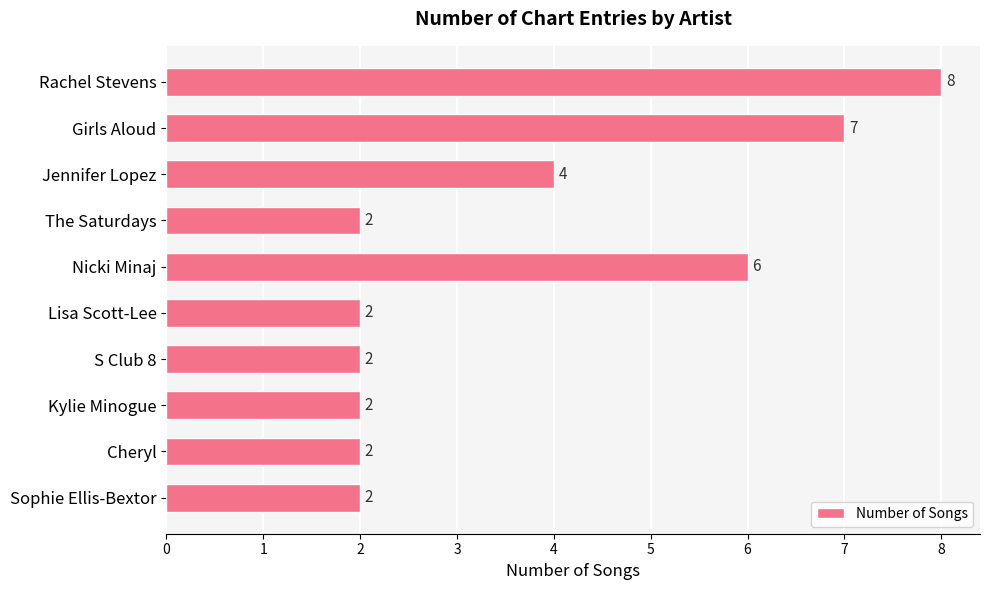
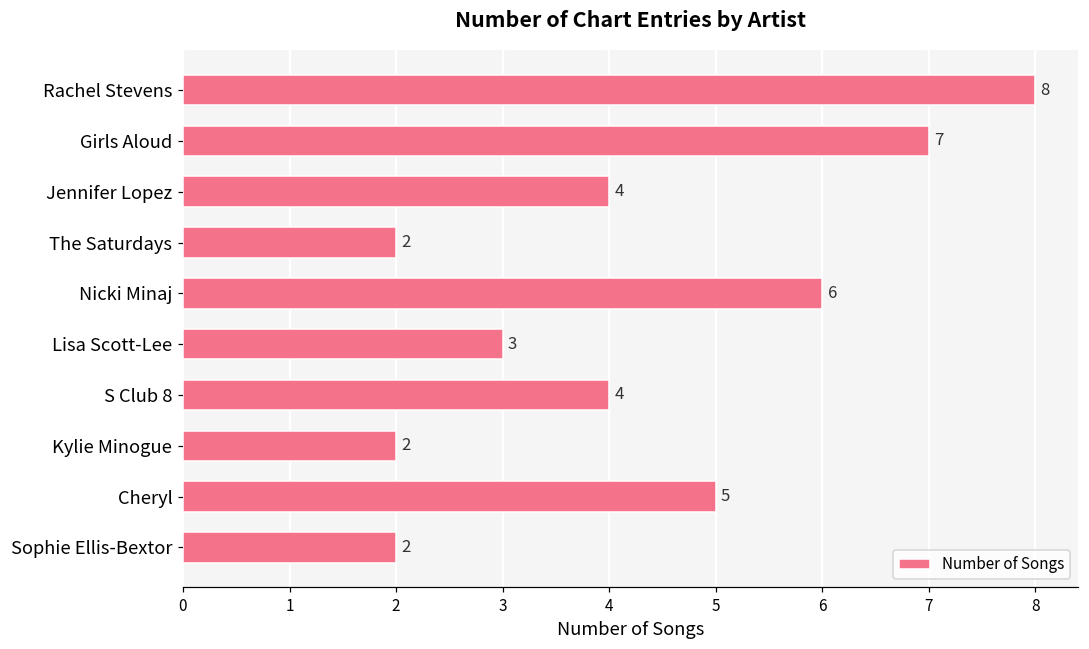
Lisa Scott-Lee: 2 -> 3
S Club 8: 2 -> 4
Cheryl: 2 -> 5
